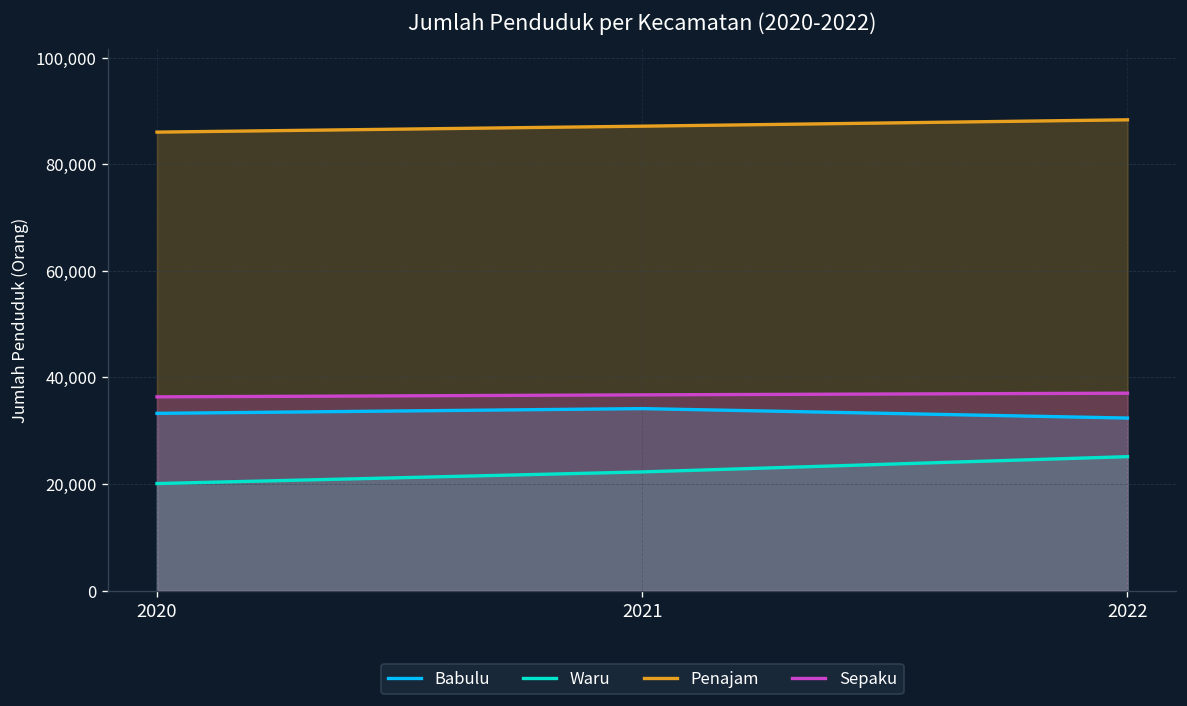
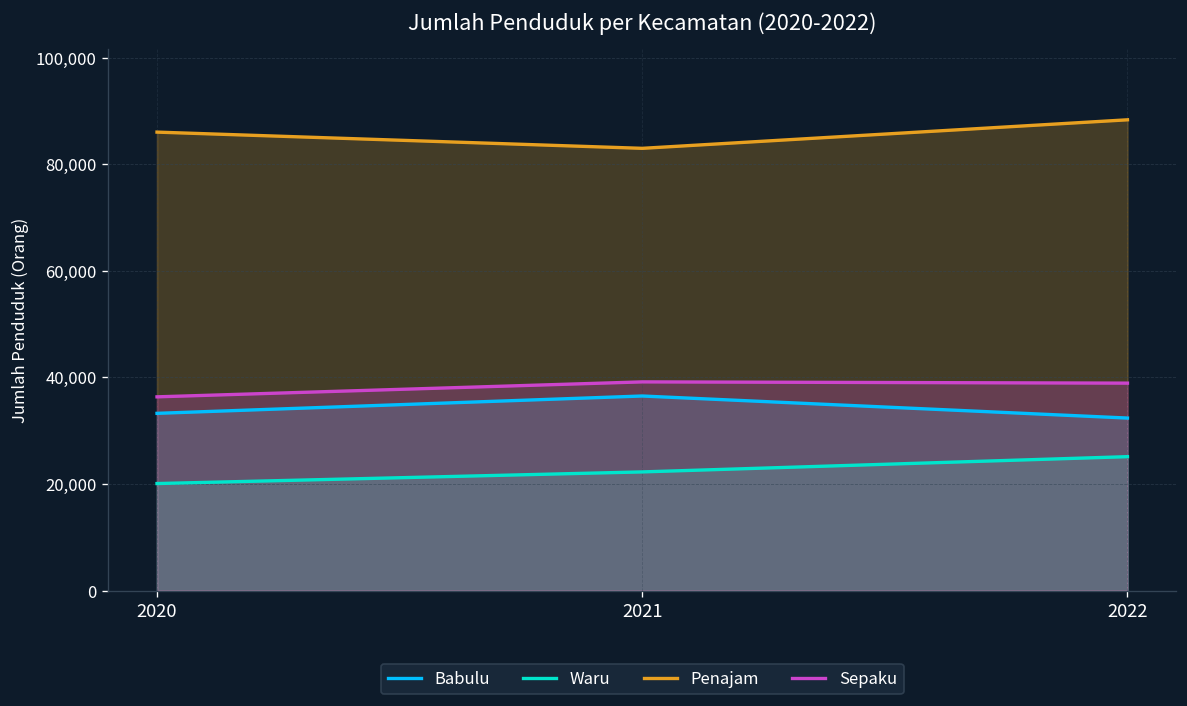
Babulu, 2021: 34,000 -> 37,000
Penajam, 2021: 87,000 -> 83,000
Sepaku, 2021: 37,000 -> 39,000
Sepaku, 2022: 37,000 -> 39,000
